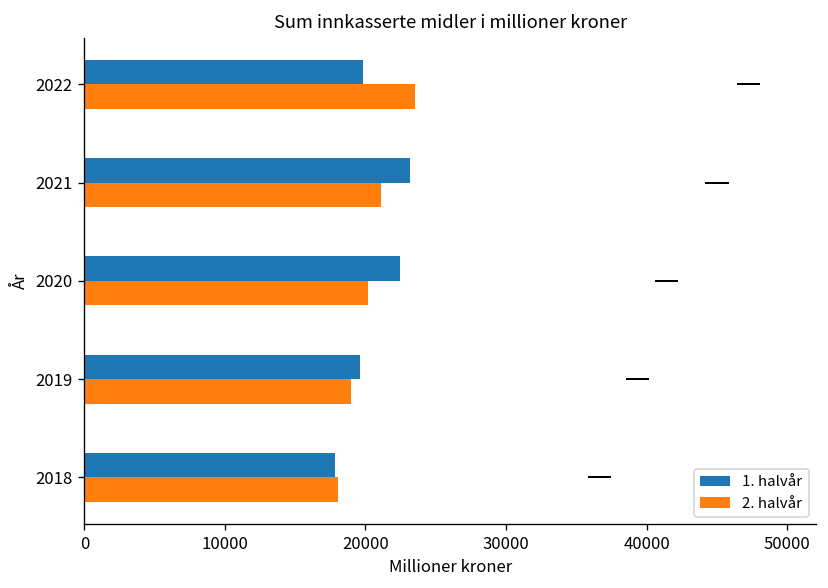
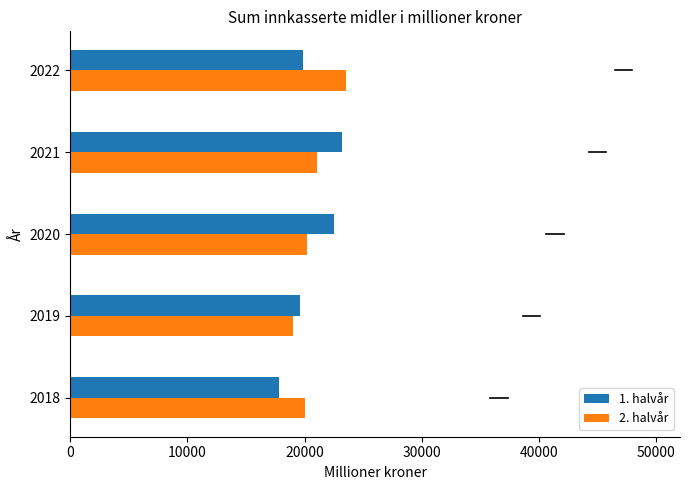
2. halvår, 2018: 18000 -> 20000
